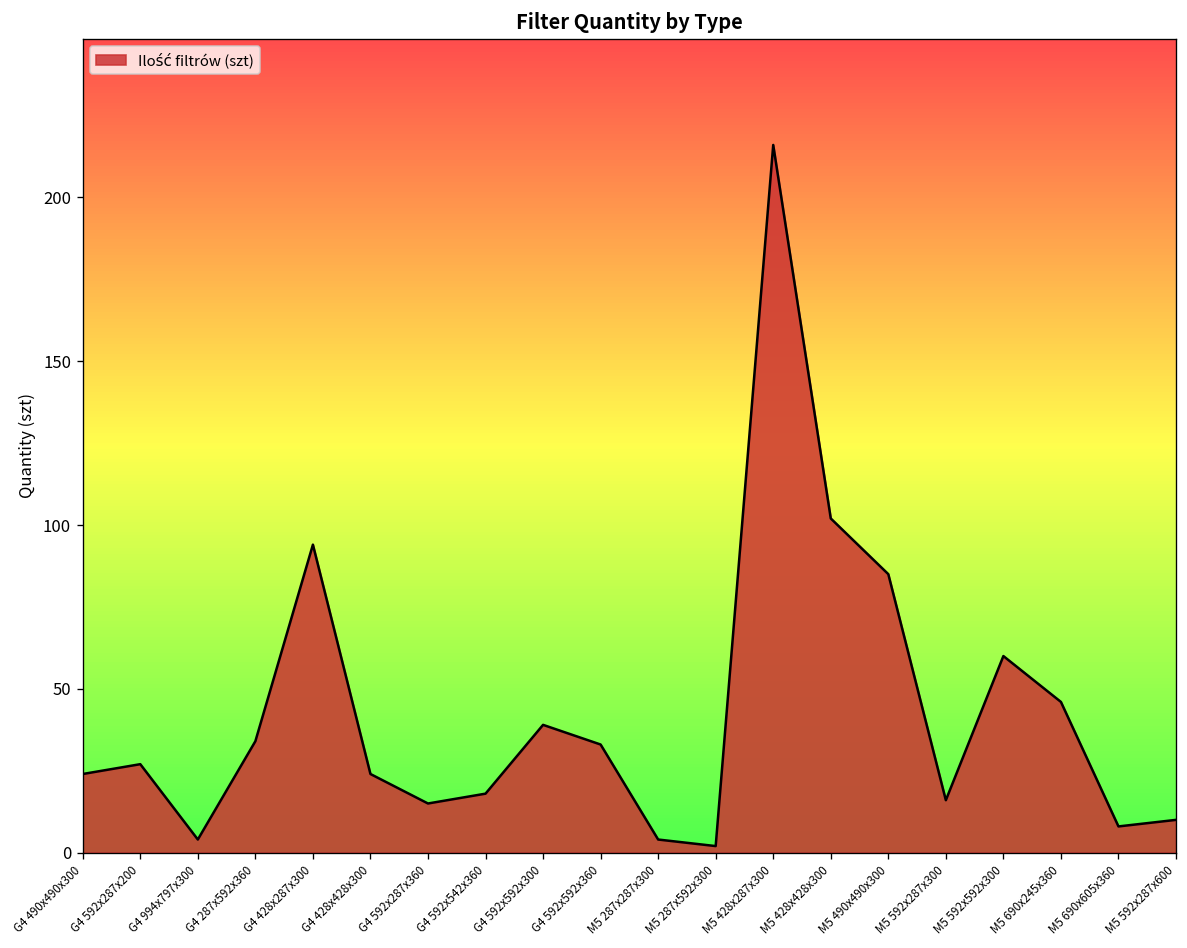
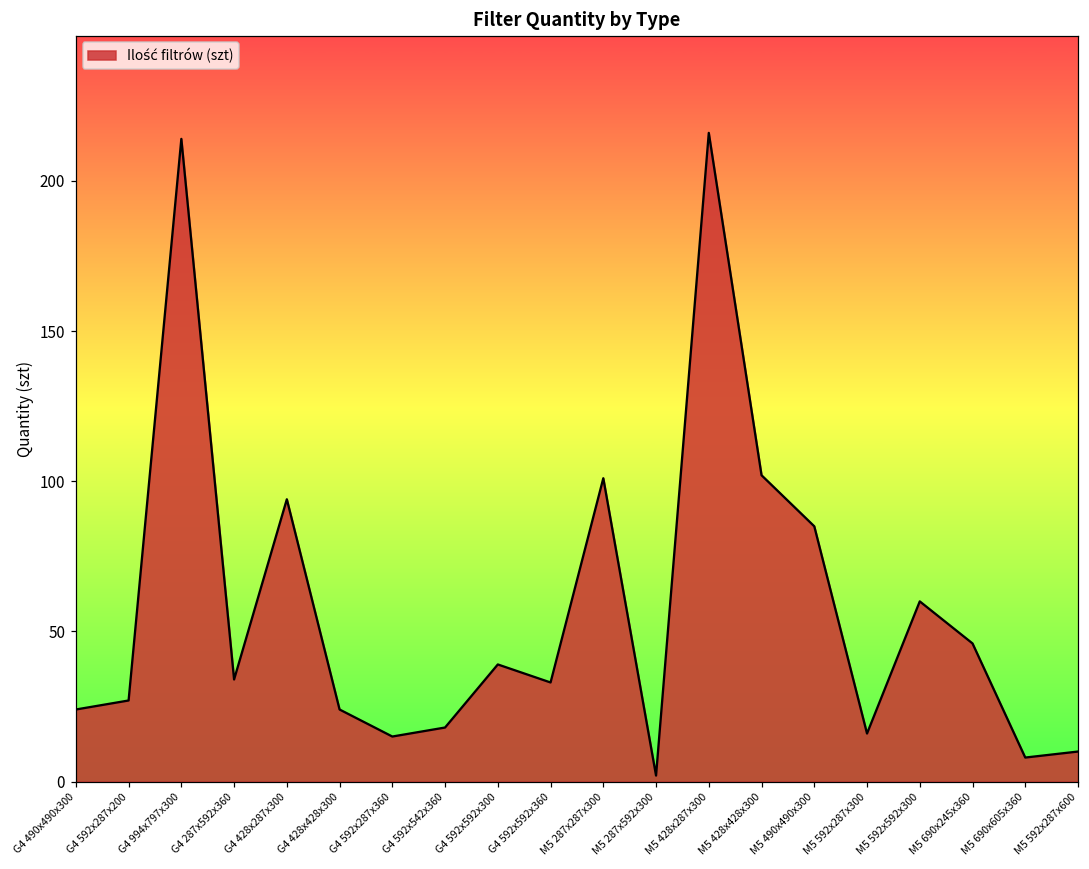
G4 994x797x300: 4 -> 214
M5 287x287x300: 4 -> 101
